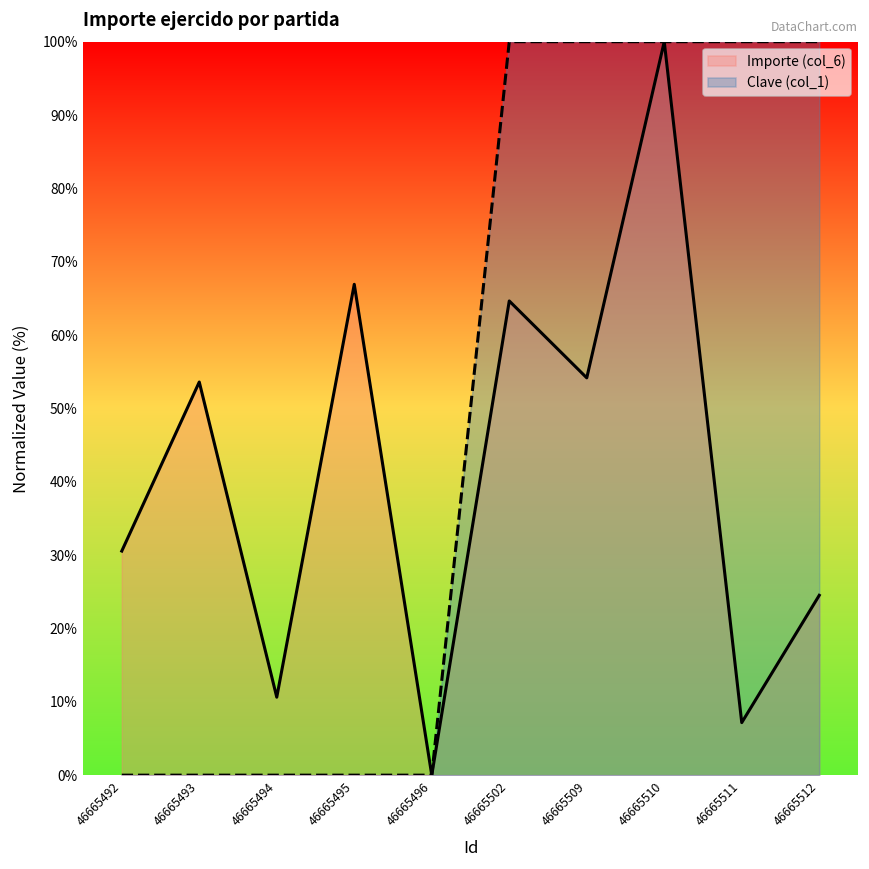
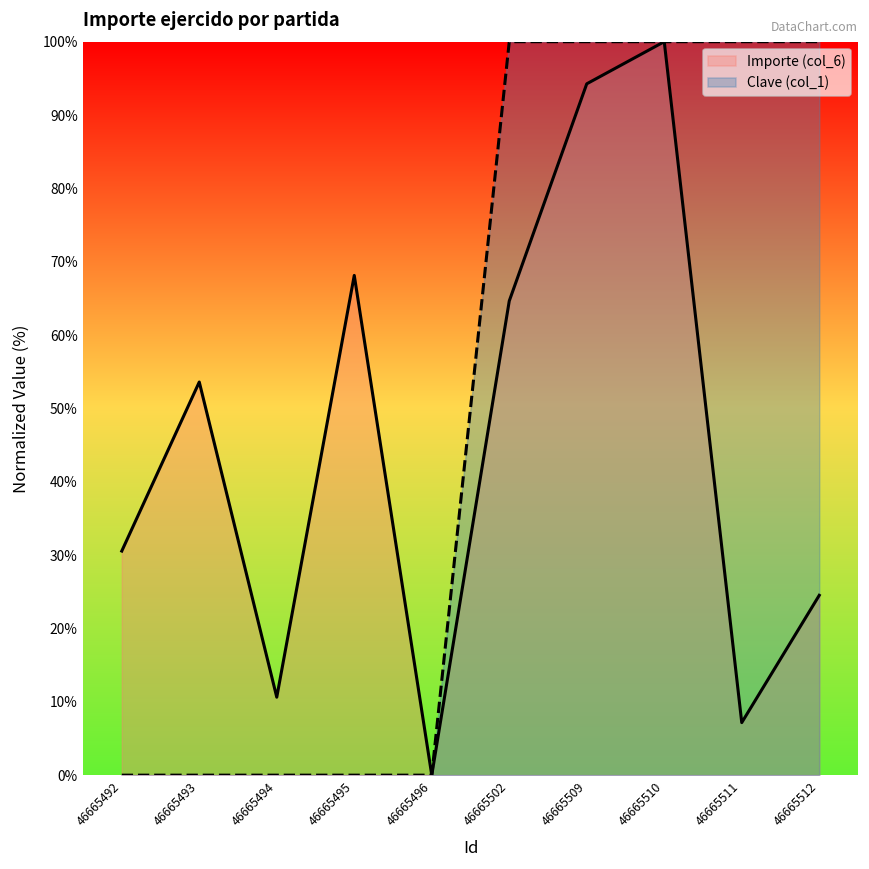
Importe (col_6), 46665495: 67% -> 68%
Importe (col_6), 46665509: 54% -> 94%
